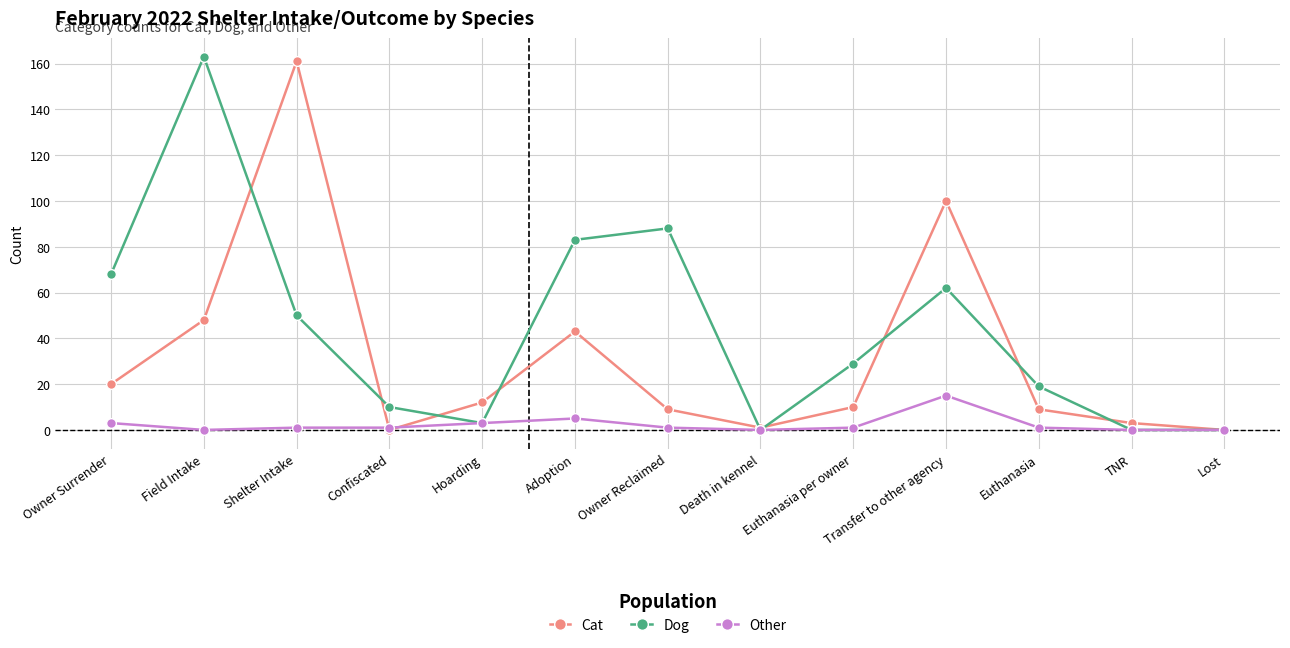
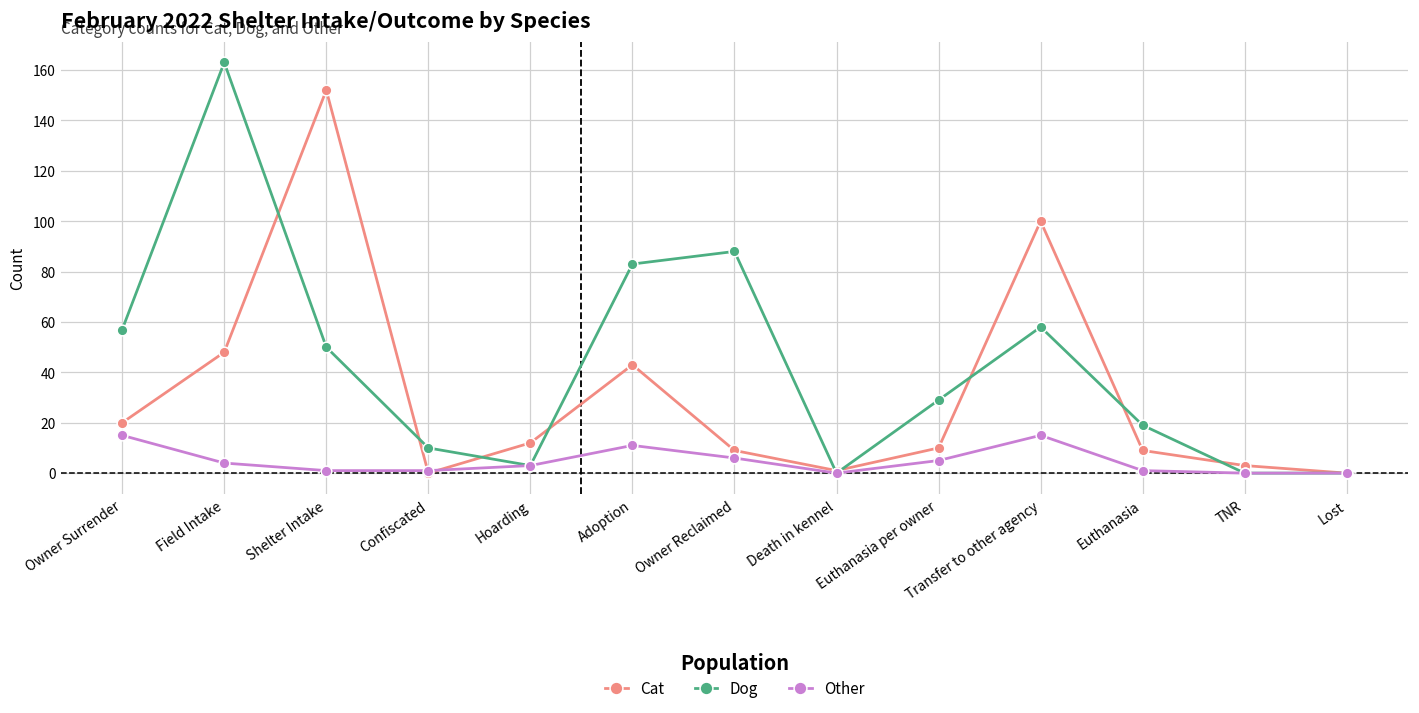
Dog, Owner Surrender: 68 -> 57
Other, Owner Surrender: 3 -> 15
Other, Field Intake: 0 -> 4
Cat, Shelter Intake: 161 -> 152
Other, Adoption: 5 -> 11
Other, Owner Reclaimed: 1 -> 6
Other, Euthanasia per owner: 1 -> 5
Dog, Transfer to other agency: 62 -> 58
